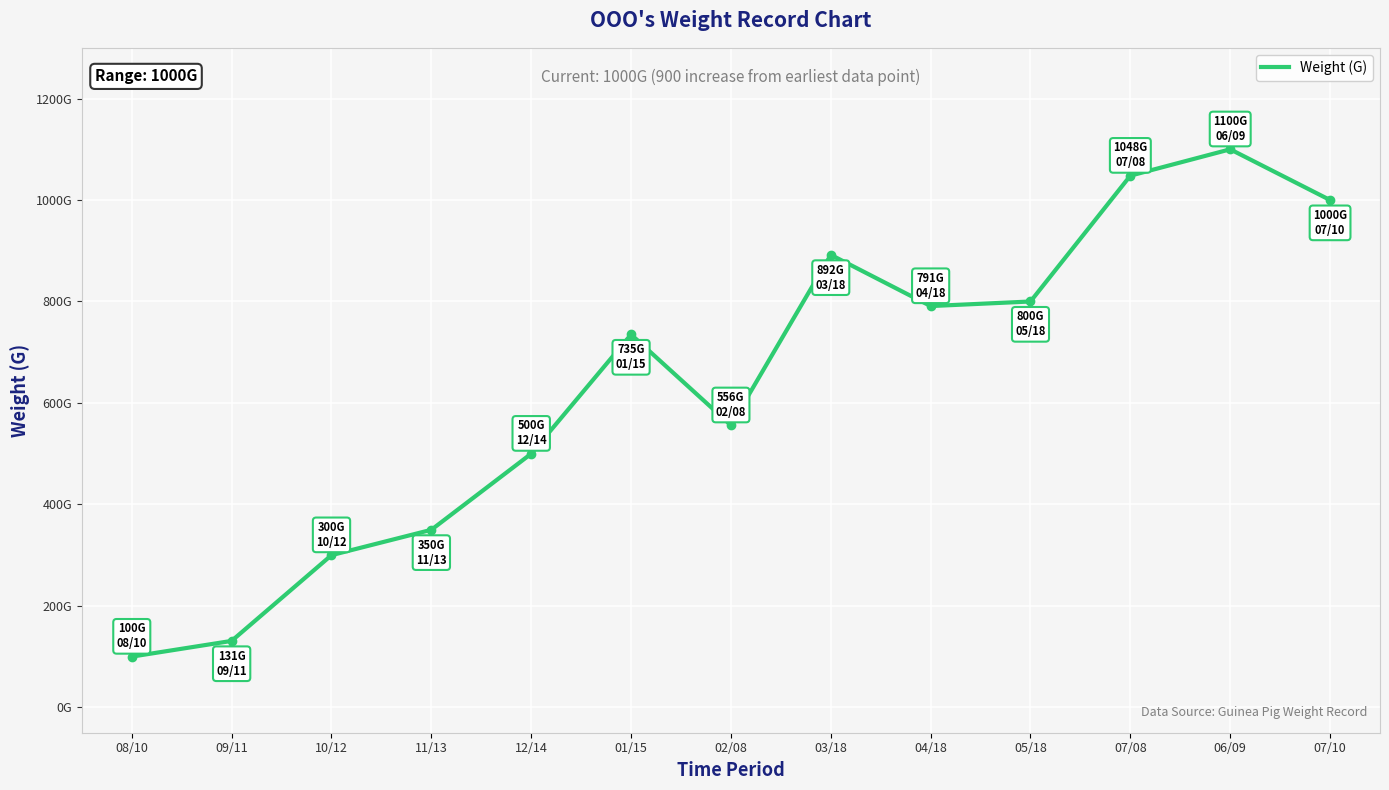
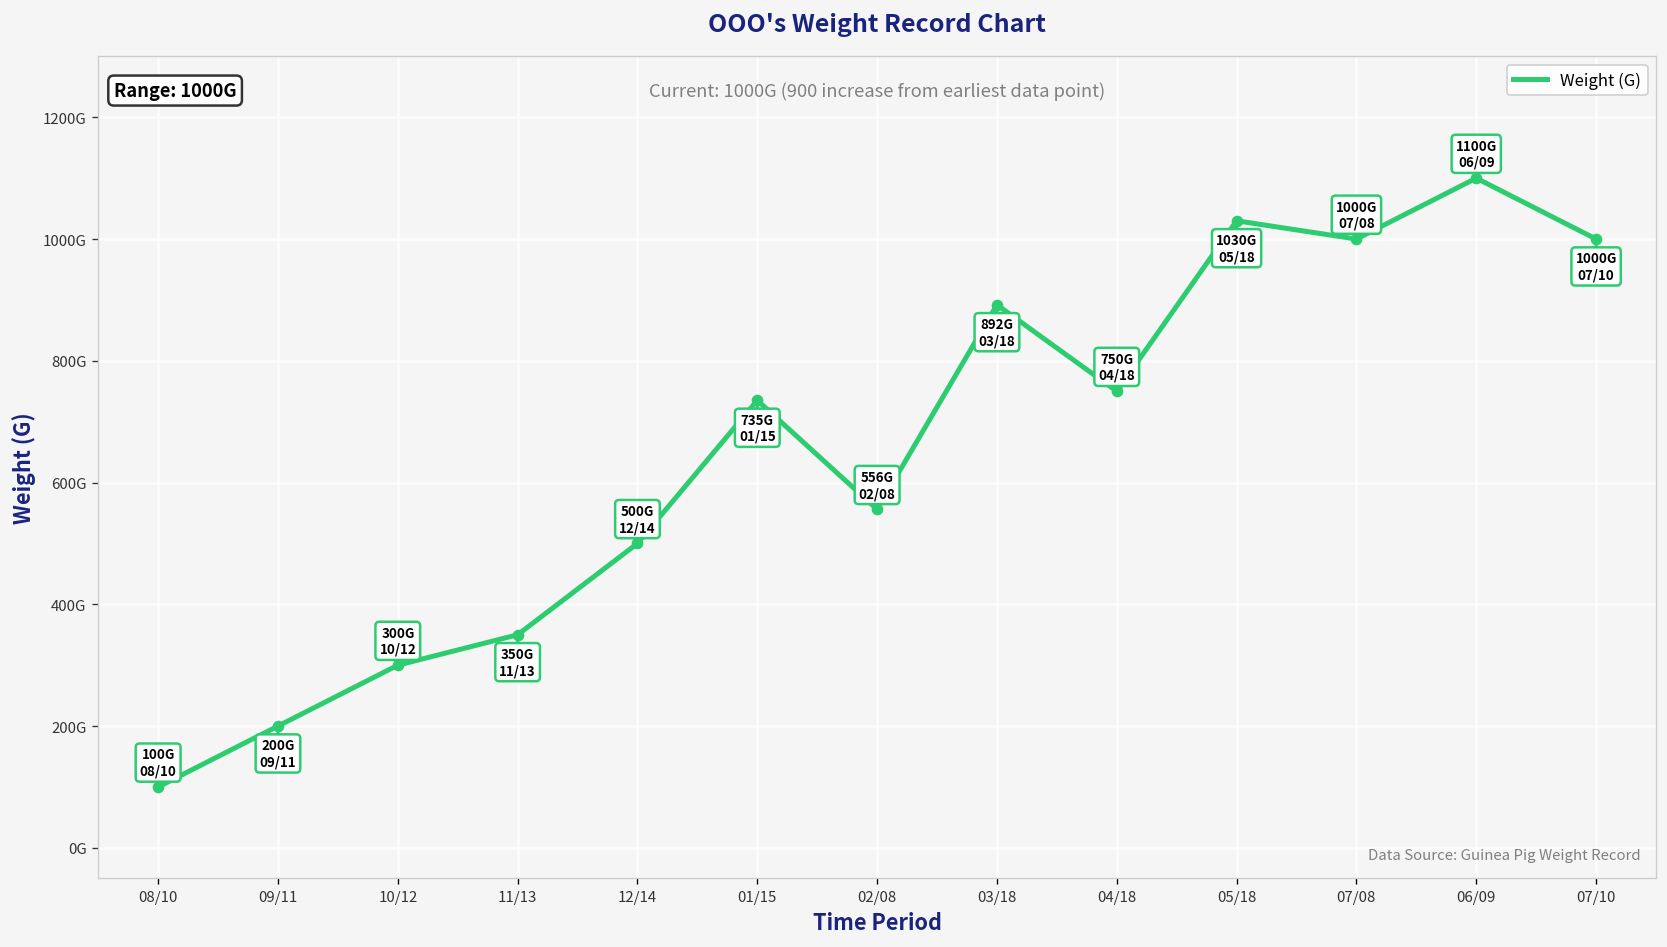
09/11: 131G -> 200G
04/18: 791G -> 750G
05/18: 800G -> 1030G
07/08: 1048G -> 1000G
